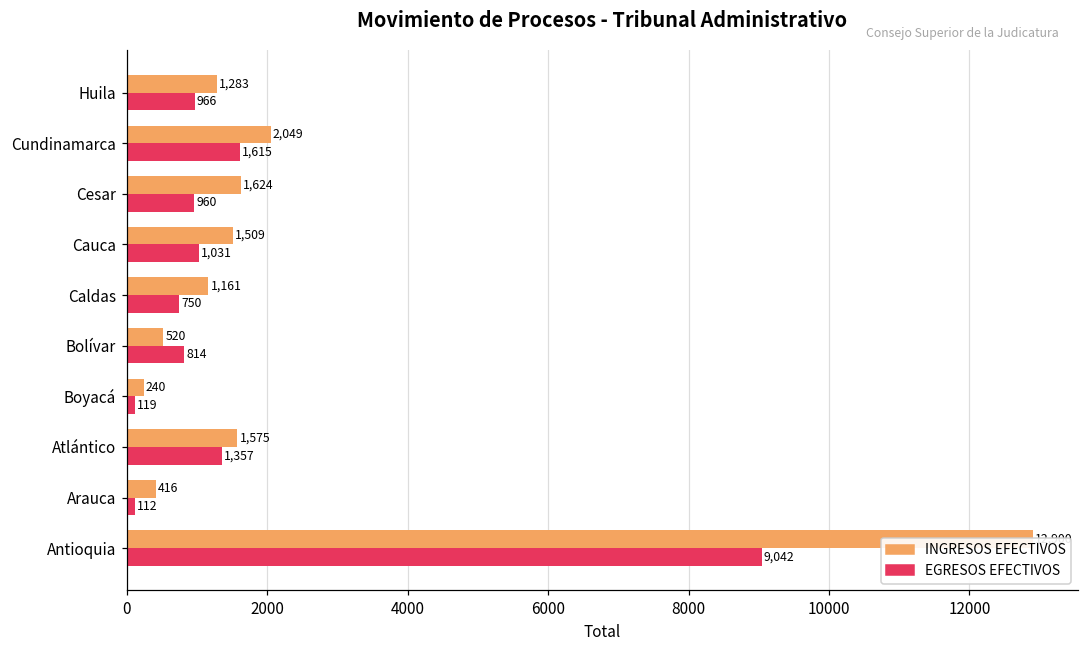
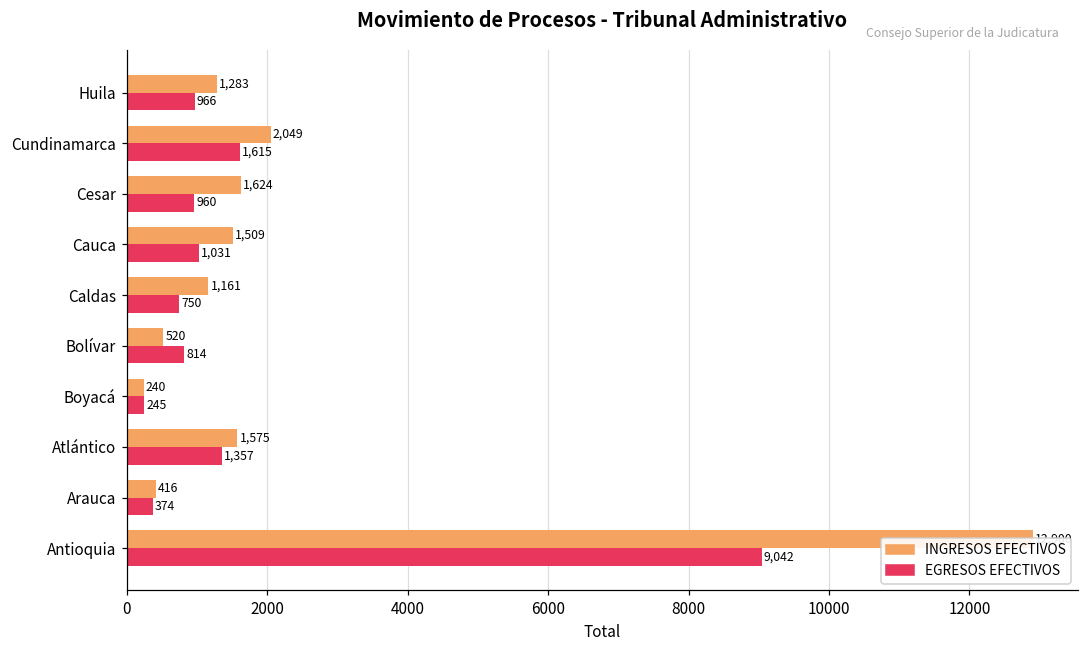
EGRESOS EFECTIVOS, Boyacá: 119 -> 245
EGRESOS EFECTIVOS, Arauca: 112 -> 374
